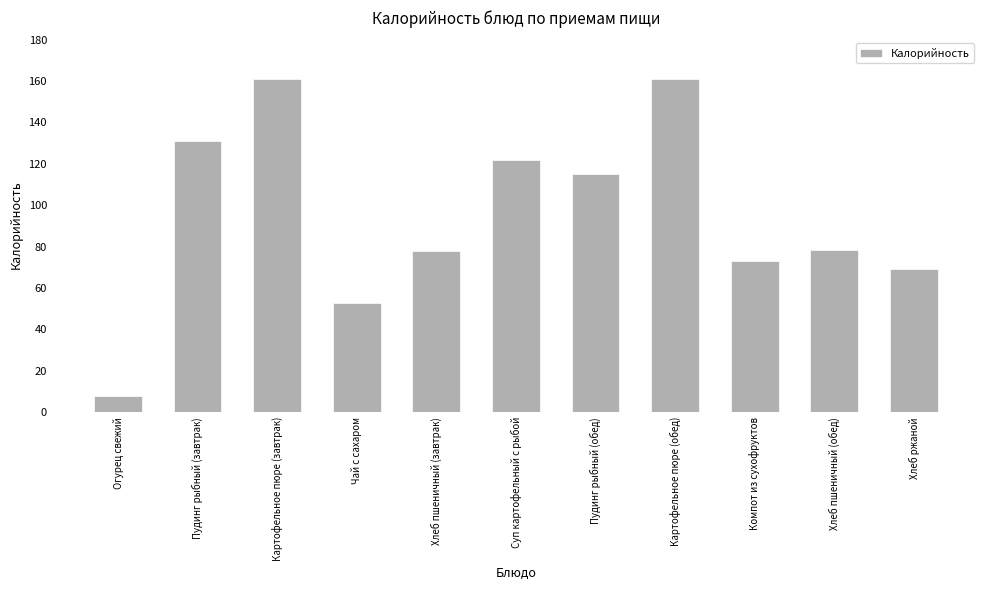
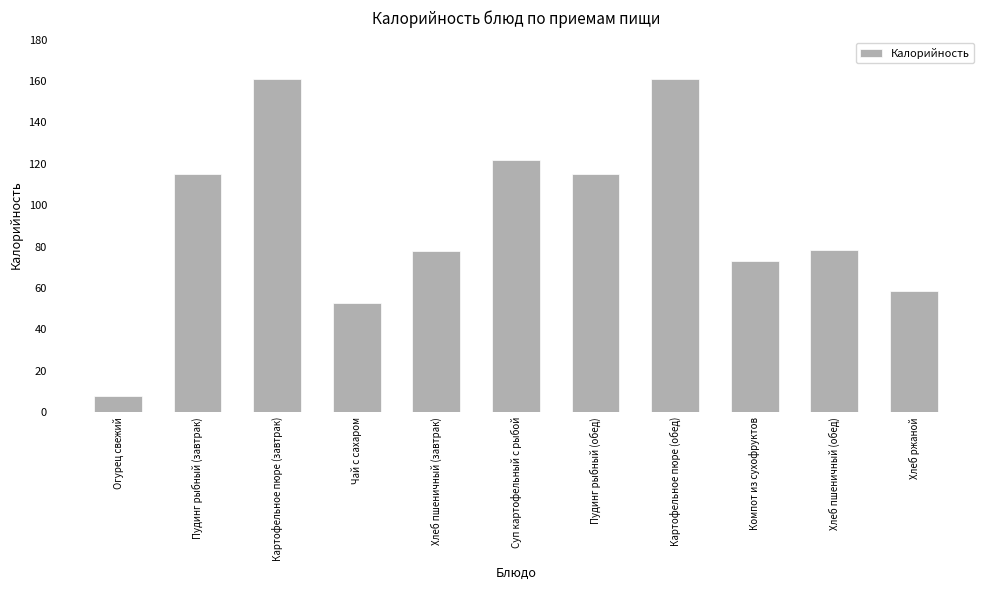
Пудинг рыбный (завтрак): 131 -> 115
Хлеб ржаной: 69 -> 59
